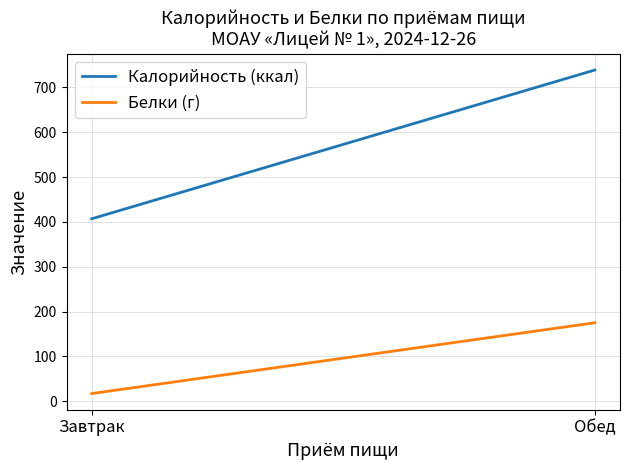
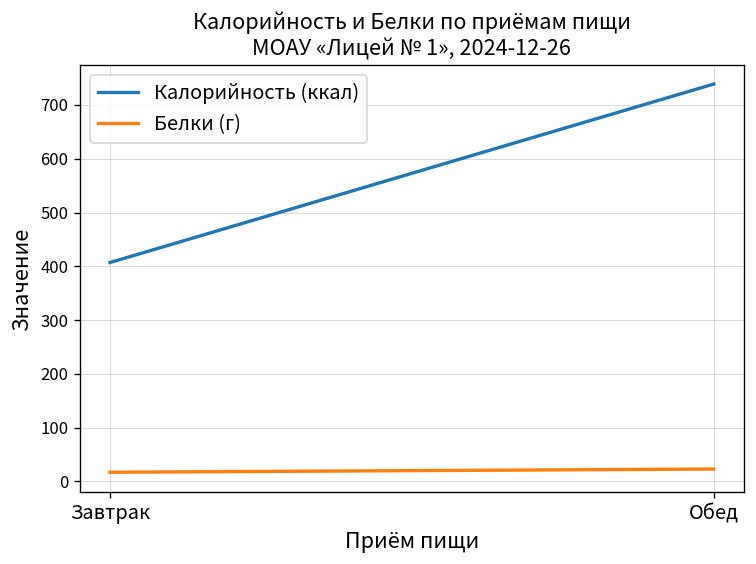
Белки (г), Обед: 180 -> 20
